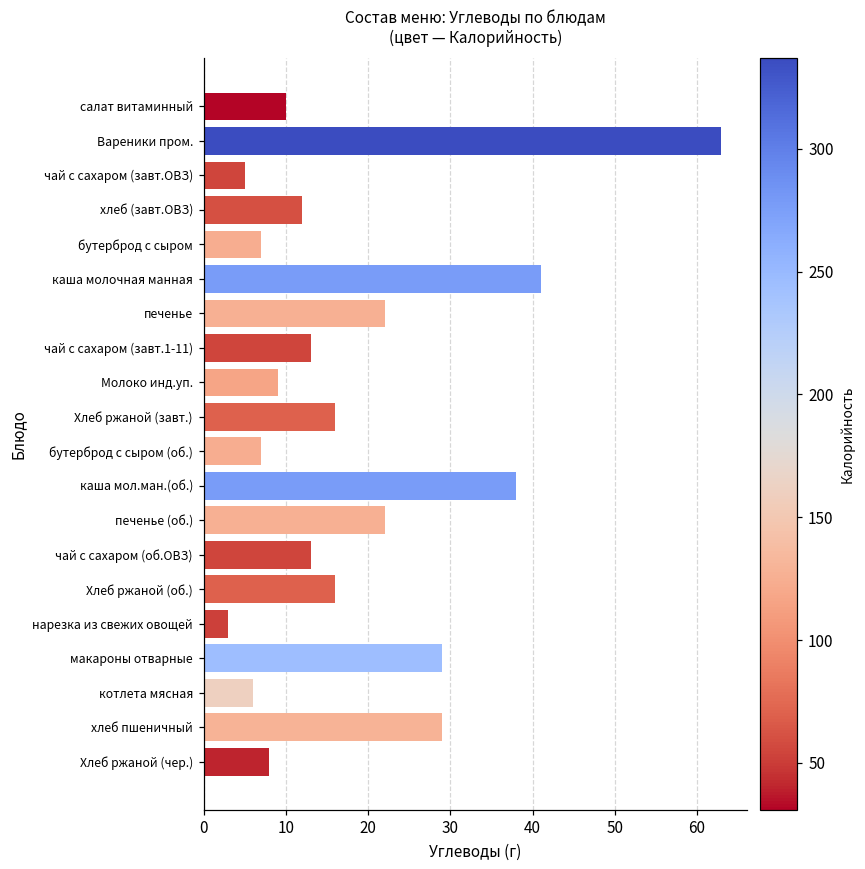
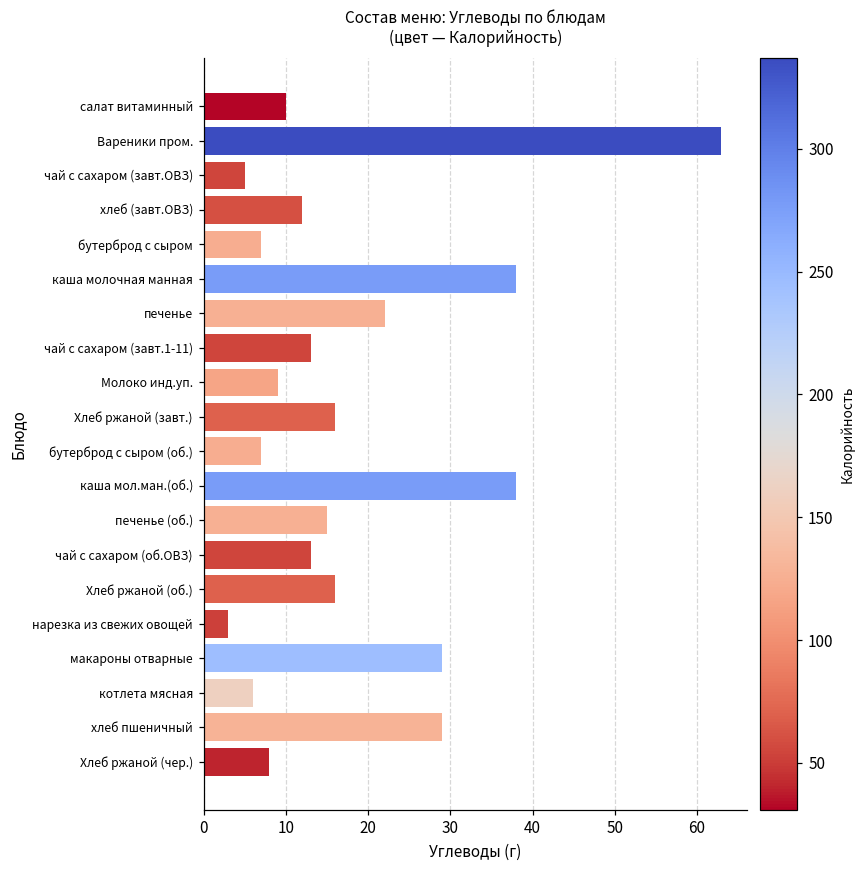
каша молочная манная: 41 -> 38
печенье (об.): 22 -> 15
